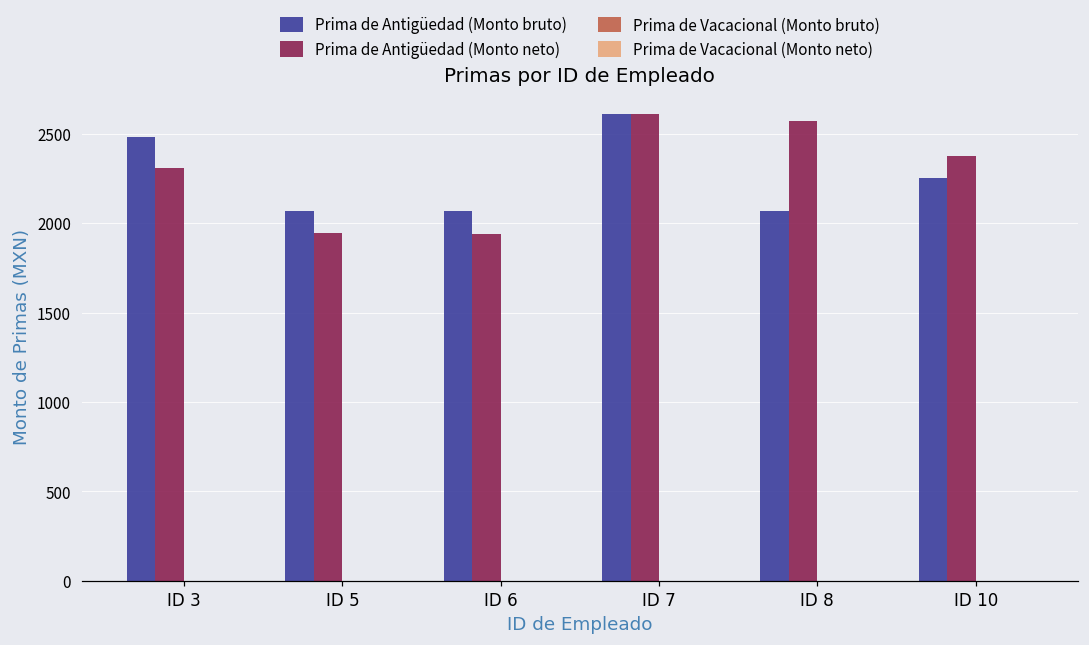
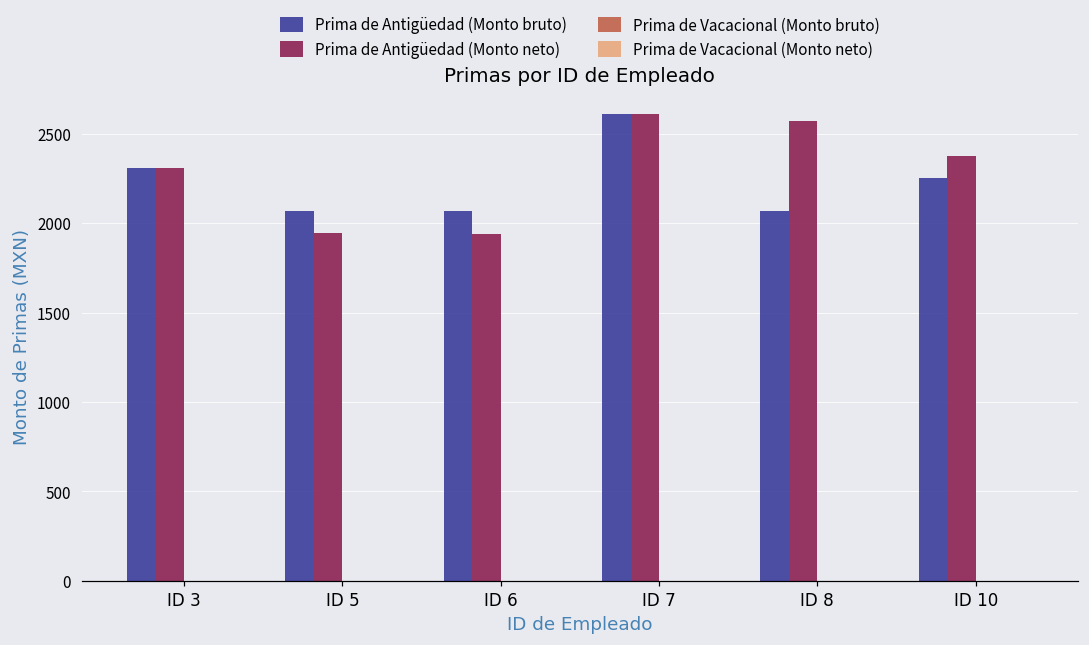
Prima de Antigüedad (Monto bruto), ID 3: 2480 -> 2310
